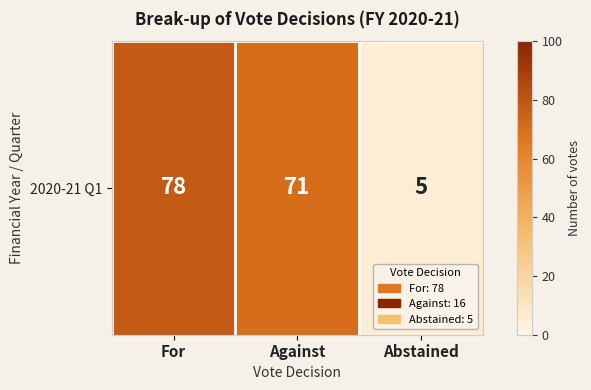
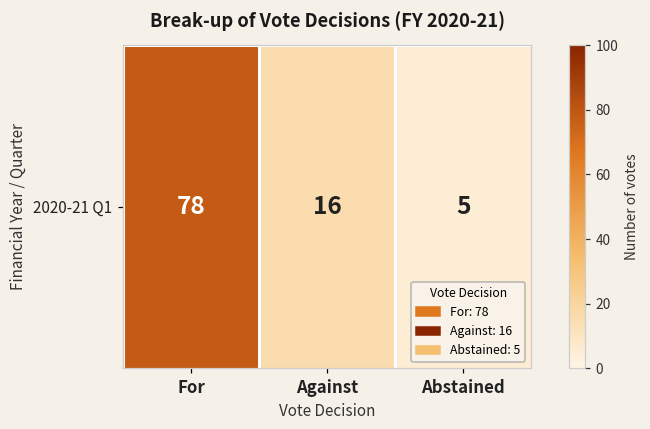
2020-21 Q1, Against: 71 -> 16
